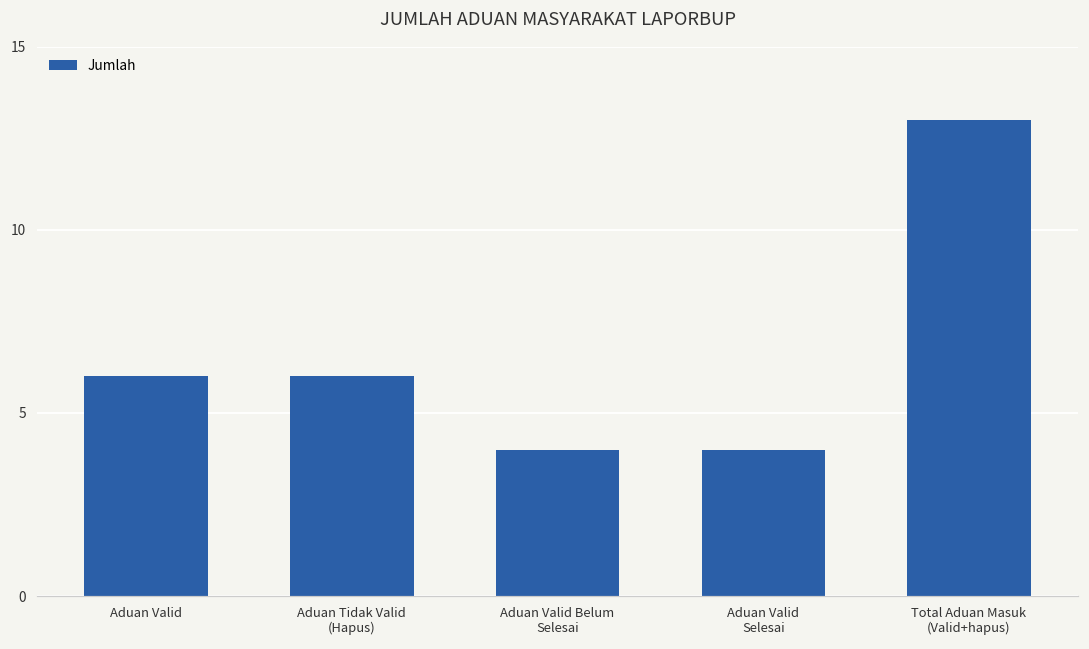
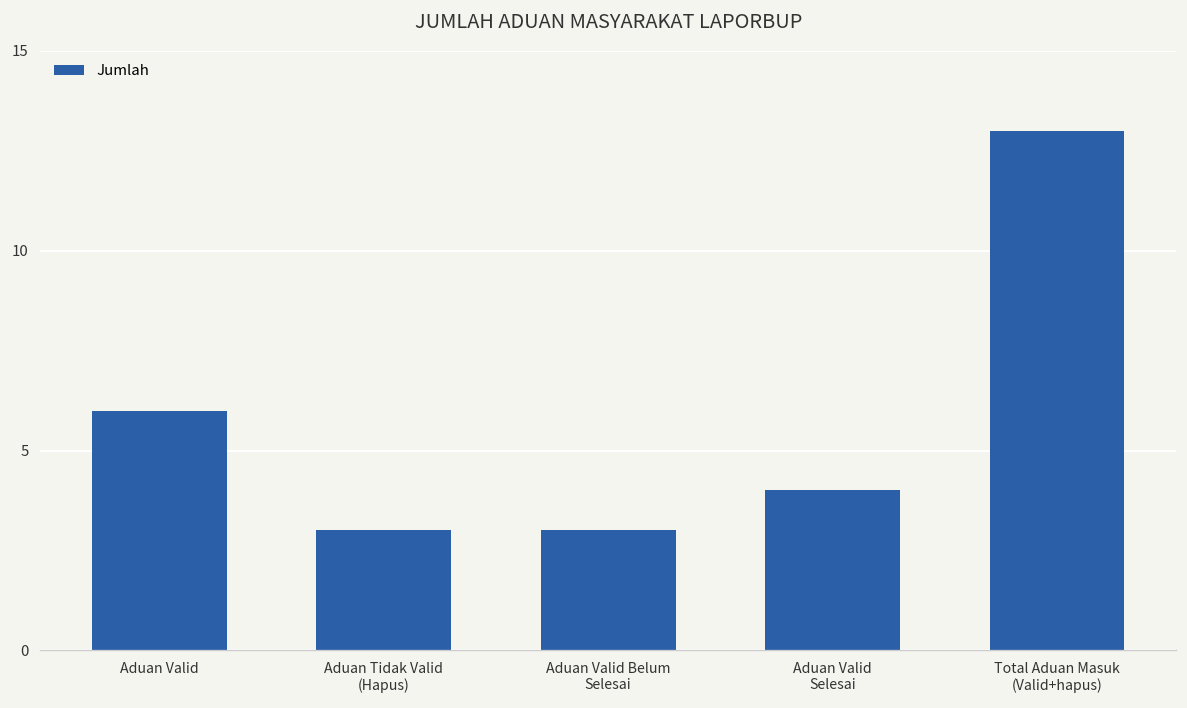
Aduan Tidak Valid (Hapus): 6 -> 3
Aduan Valid Belum Selesai: 4 -> 3
